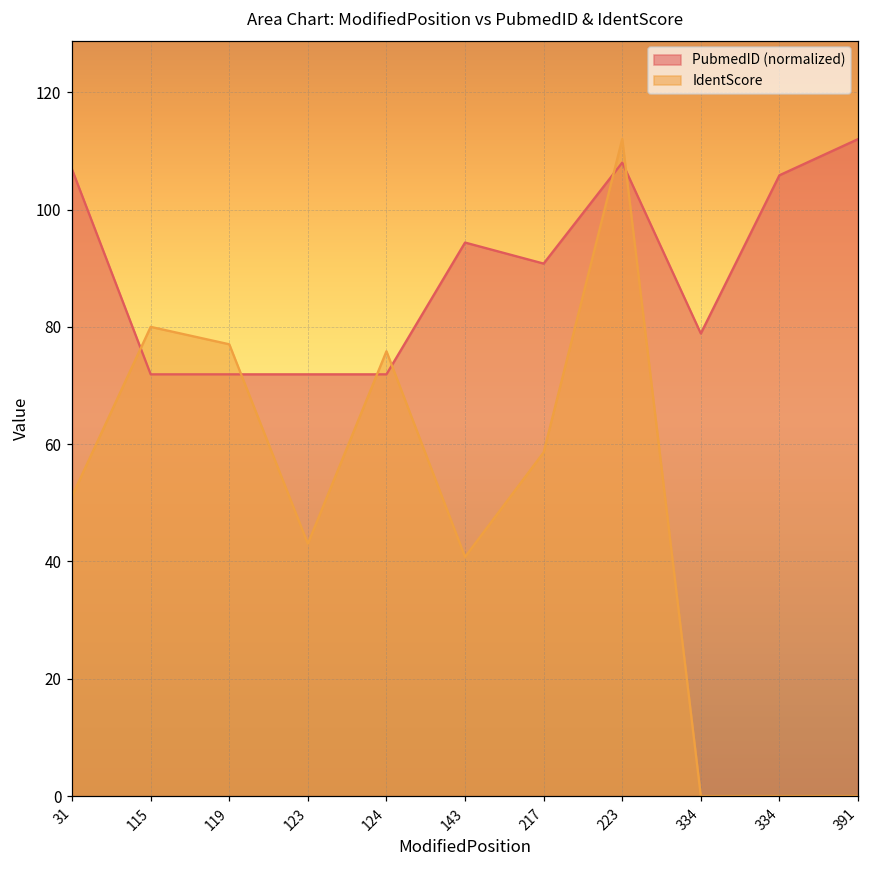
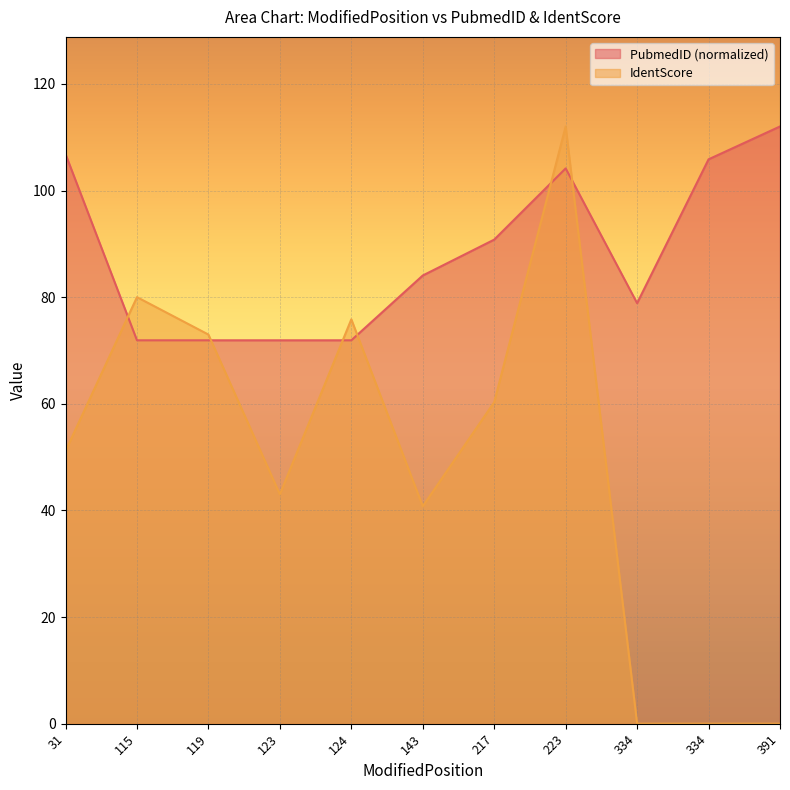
IdentScore, 119: 77 -> 73
PubmedID (normalized), 143: 94 -> 84
IdentScore, 217: 59 -> 60
PubmedID (normalized), 223: 108 -> 104
